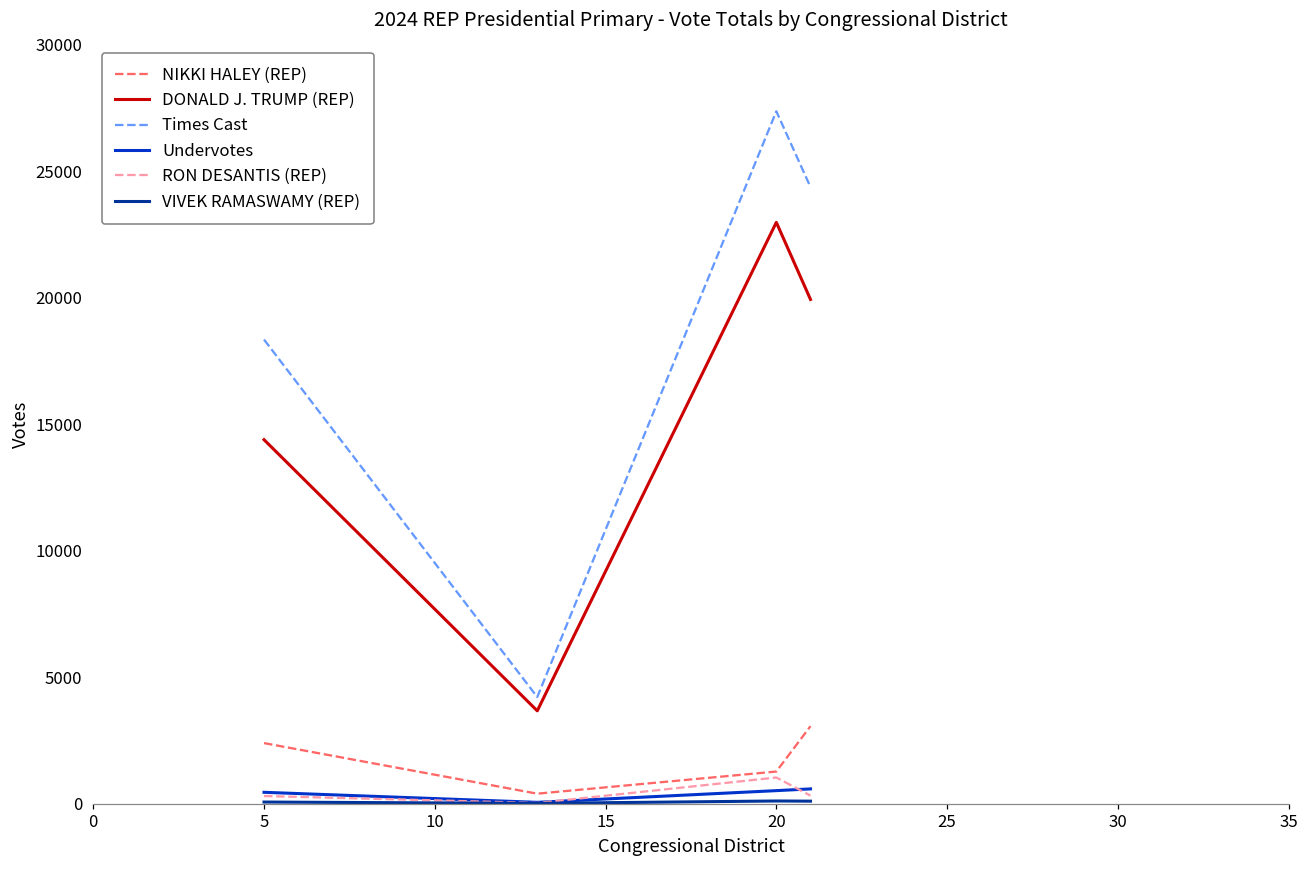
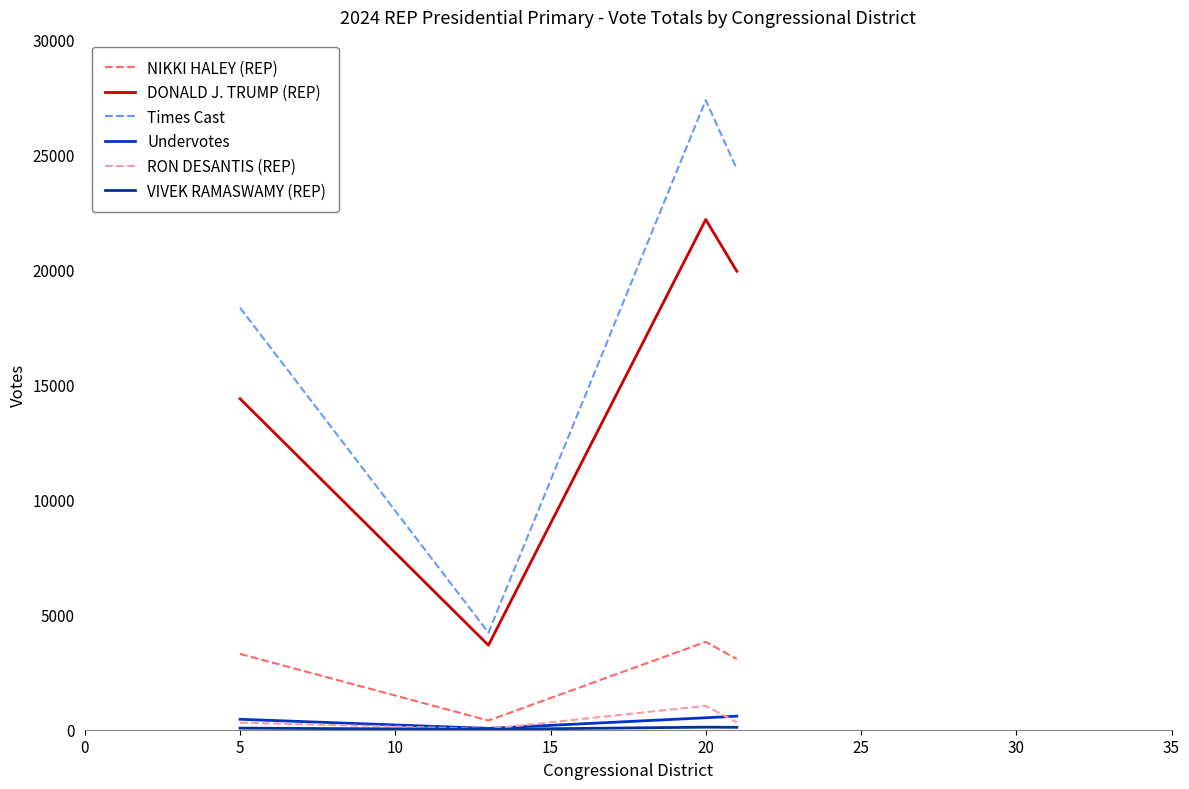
NIKKI HALEY (REP), 5: 2400 -> 3300
NIKKI HALEY (REP), 20: 1300 -> 3800
DONALD J. TRUMP (REP), 20: 23000 -> 22200
